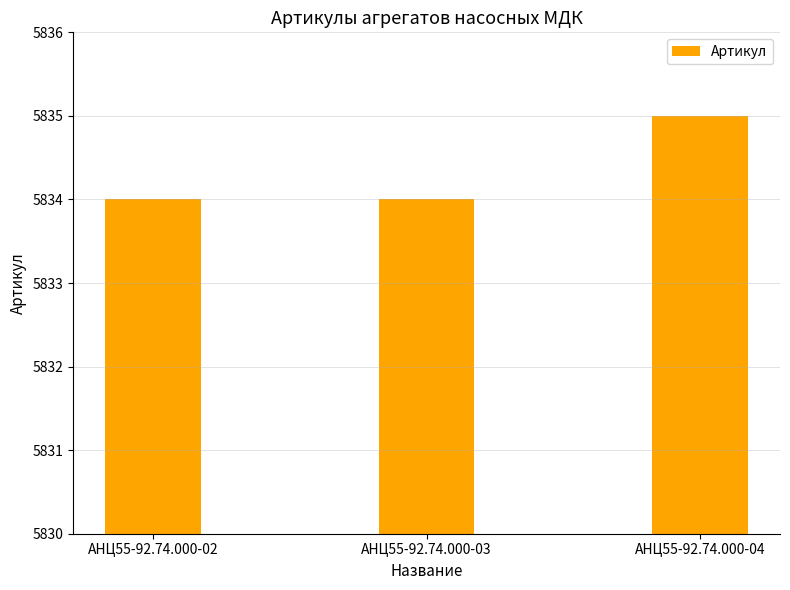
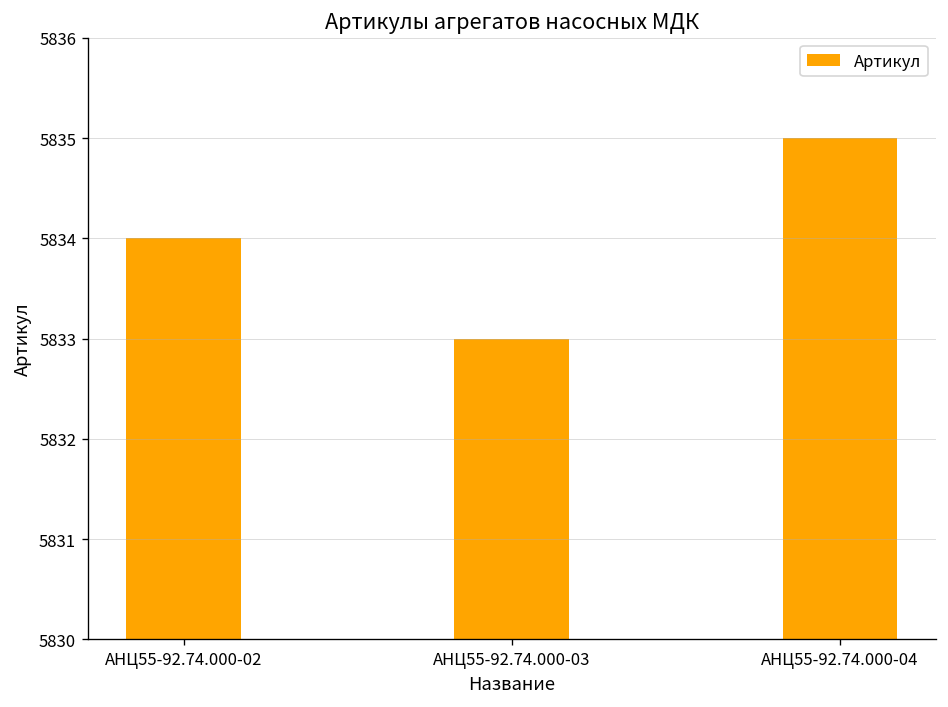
АНЦ55-92.74.000-03: 5834 -> 5833
